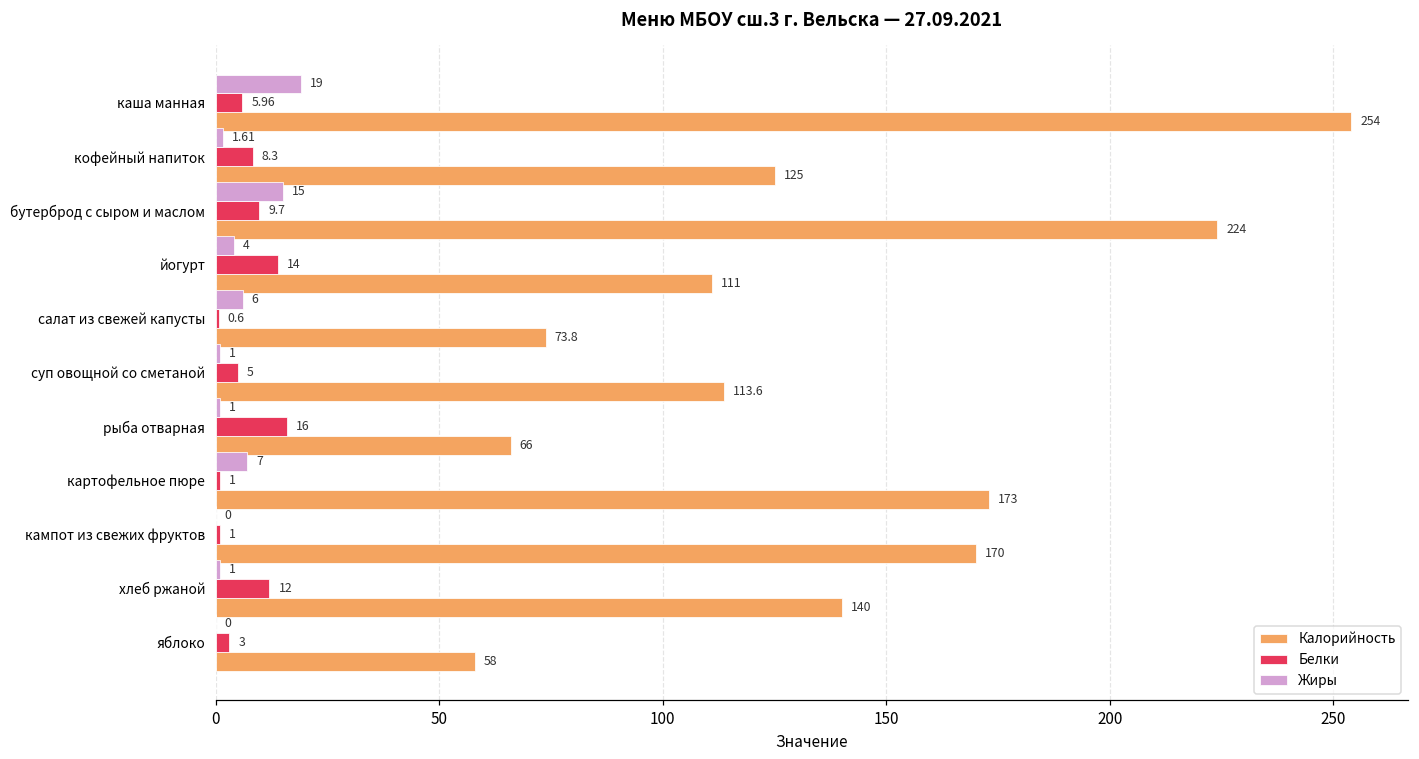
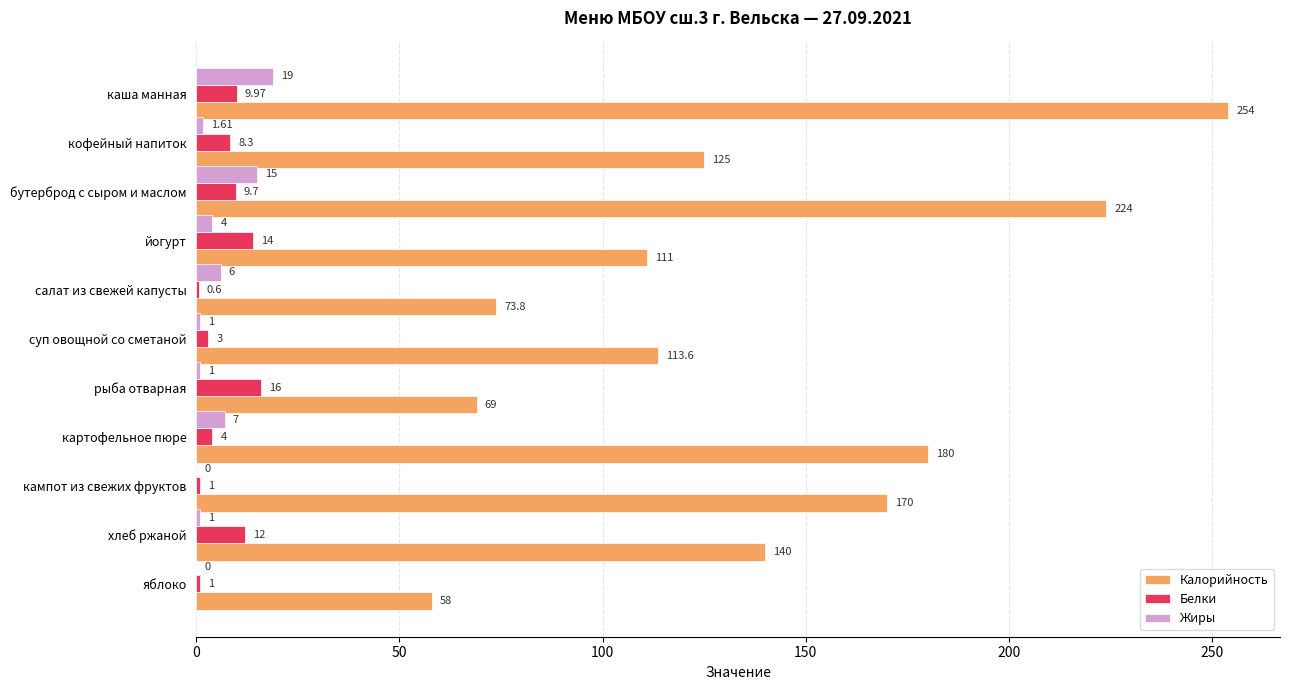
Белки, каша манная: 5.96 -> 9.97
Белки, суп овощной со сметаной: 5 -> 3
Калорийность, рыба отварная: 66 -> 69
Белки, картофельное пюре: 1 -> 4
Калорийность, картофельное пюре: 173 -> 180
Белки, яблоко: 3 -> 1
